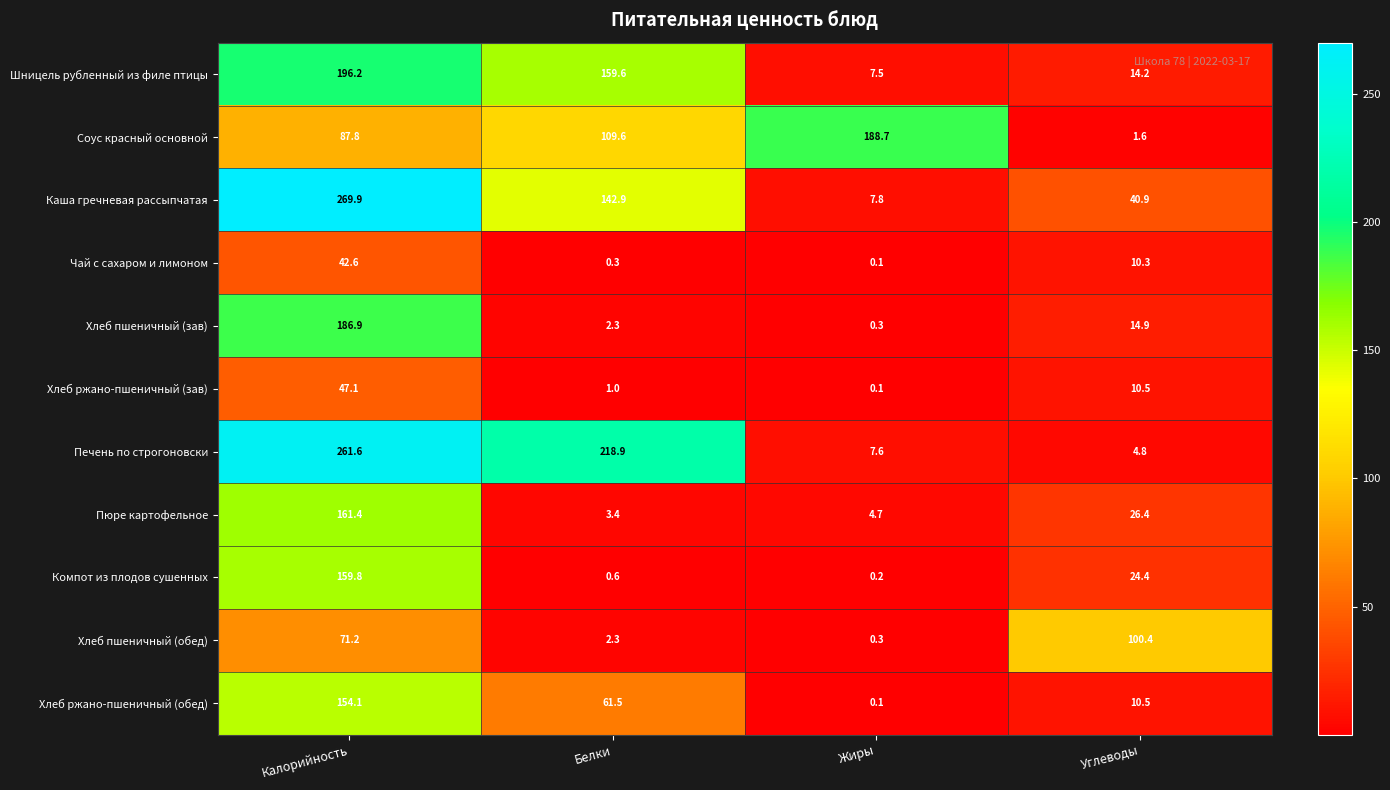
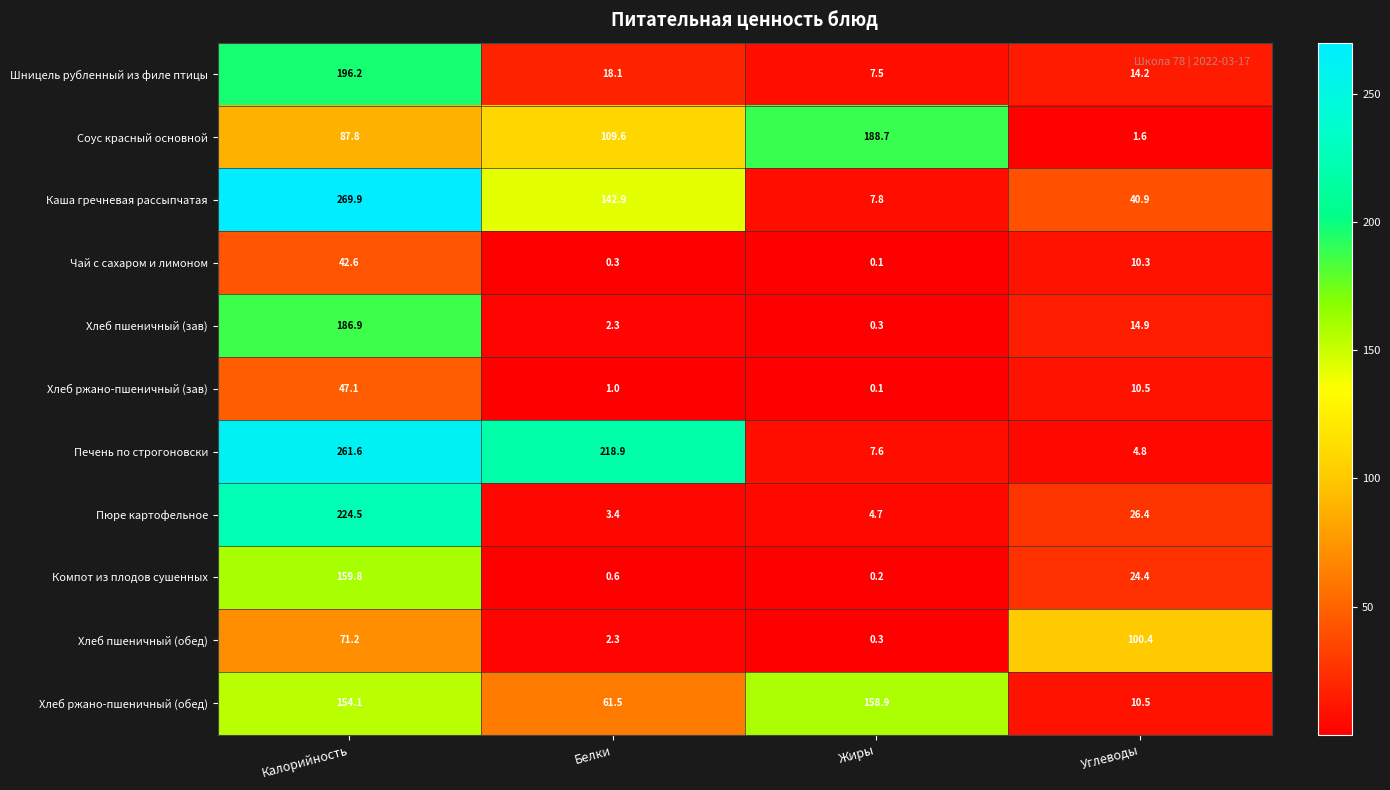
Шницель рубленный из филе птицы, Белки: 159.6 -> 18.1
Пюре картофельное, Калорийность: 161.4 -> 224.5
Хлеб ржано-пшеничный (обед), Жиры: 0.1 -> 158.9
